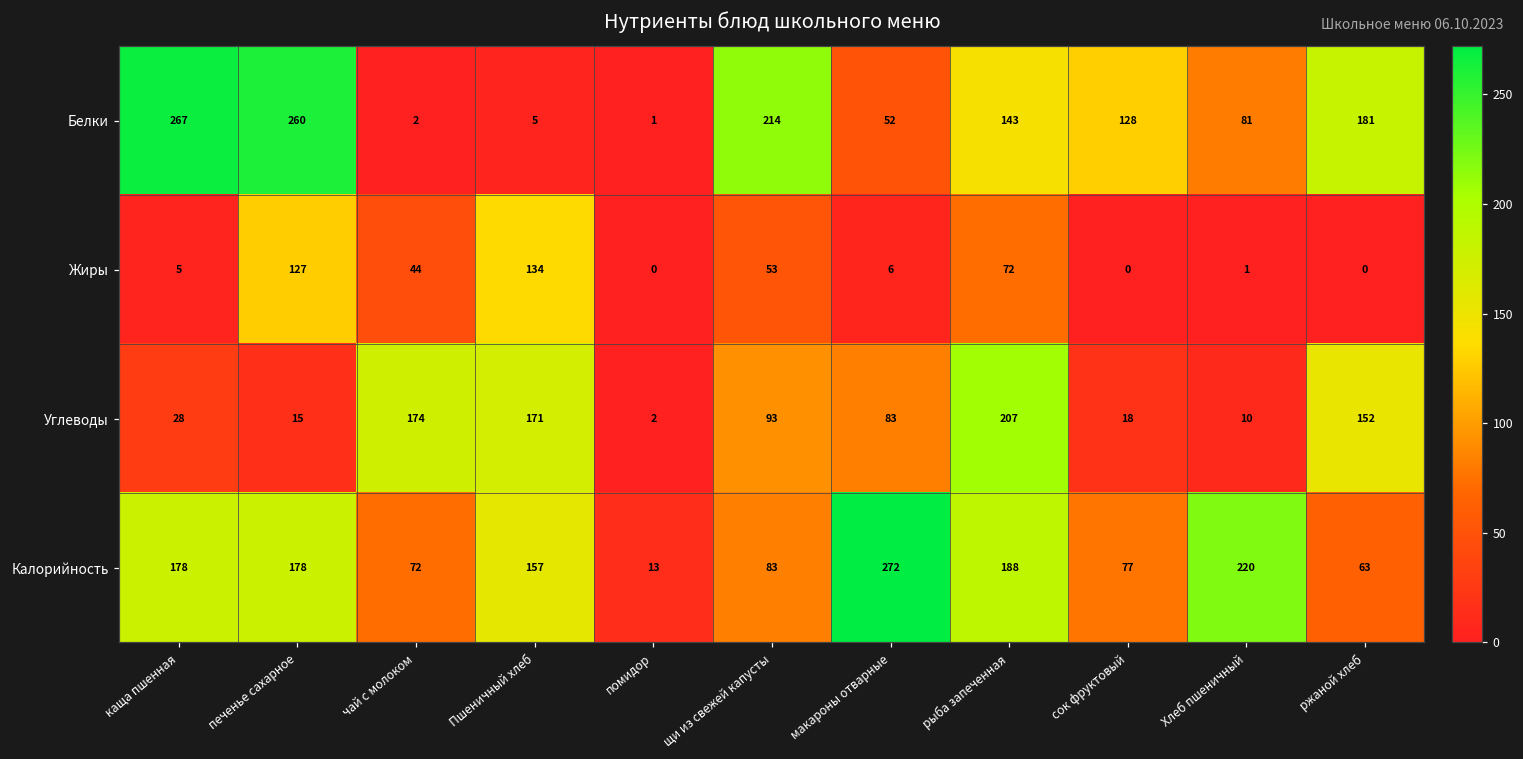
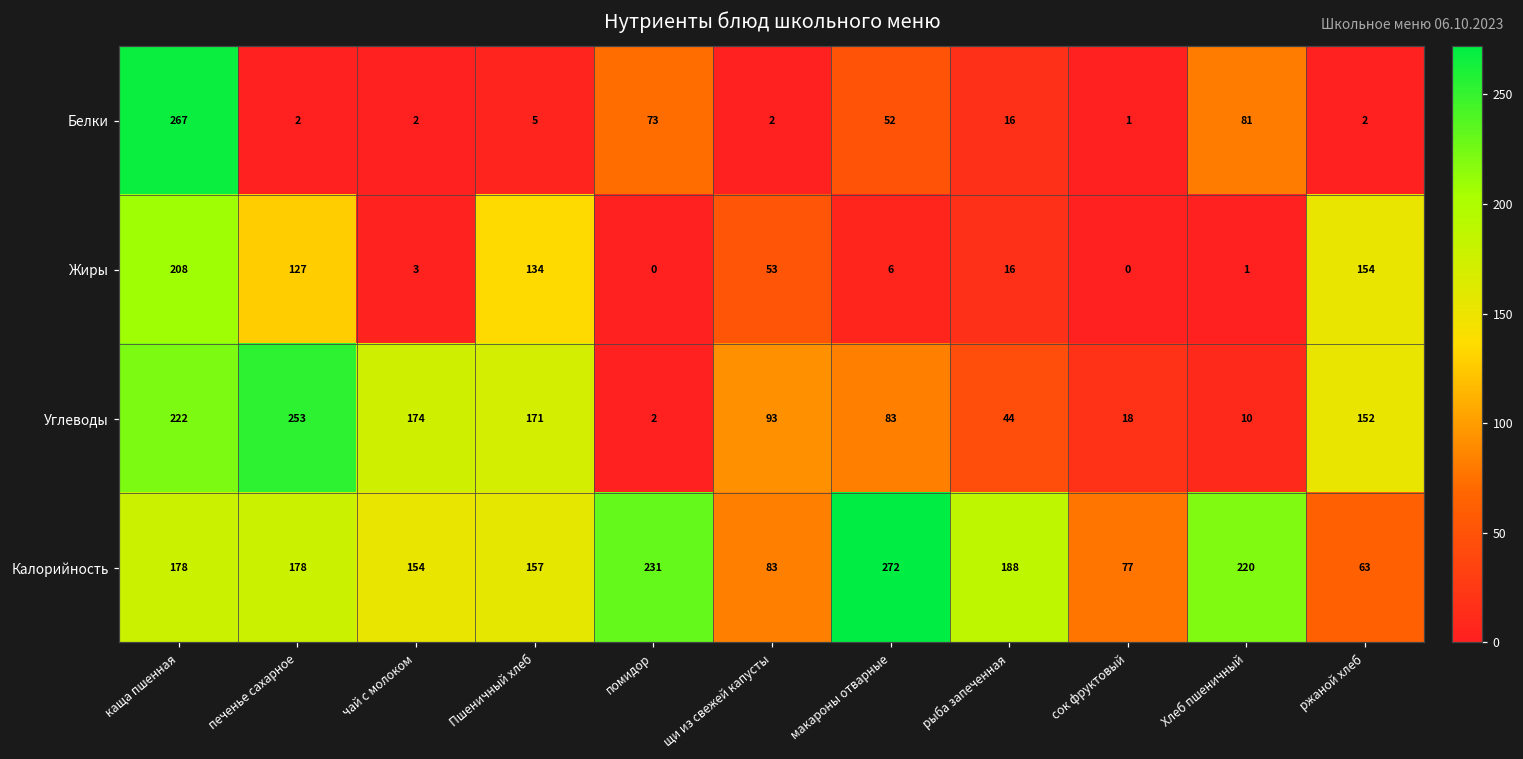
Белки, печенье сахарное: 260 -> 2
Белки, помидор: 1 -> 73
Белки, щи из свежей капусты: 214 -> 2
Белки, рыба запеченная: 143 -> 16
Белки, сок фруктовый: 128 -> 1
Белки, ржаной хлеб: 181 -> 2
Жиры, каща пшенная: 5 -> 208
Жиры, чай с молоком: 44 -> 3
Жиры, рыба запеченная: 72 -> 16
Жиры, ржаной хлеб: 0 -> 154
Углеводы, каща пшенная: 28 -> 222
Углеводы, печенье сахарное: 15 -> 253
Углеводы, рыба запеченная: 207 -> 44
Калорийность, чай с молоком: 72 -> 154
Калорийность, помидор: 13 -> 231
